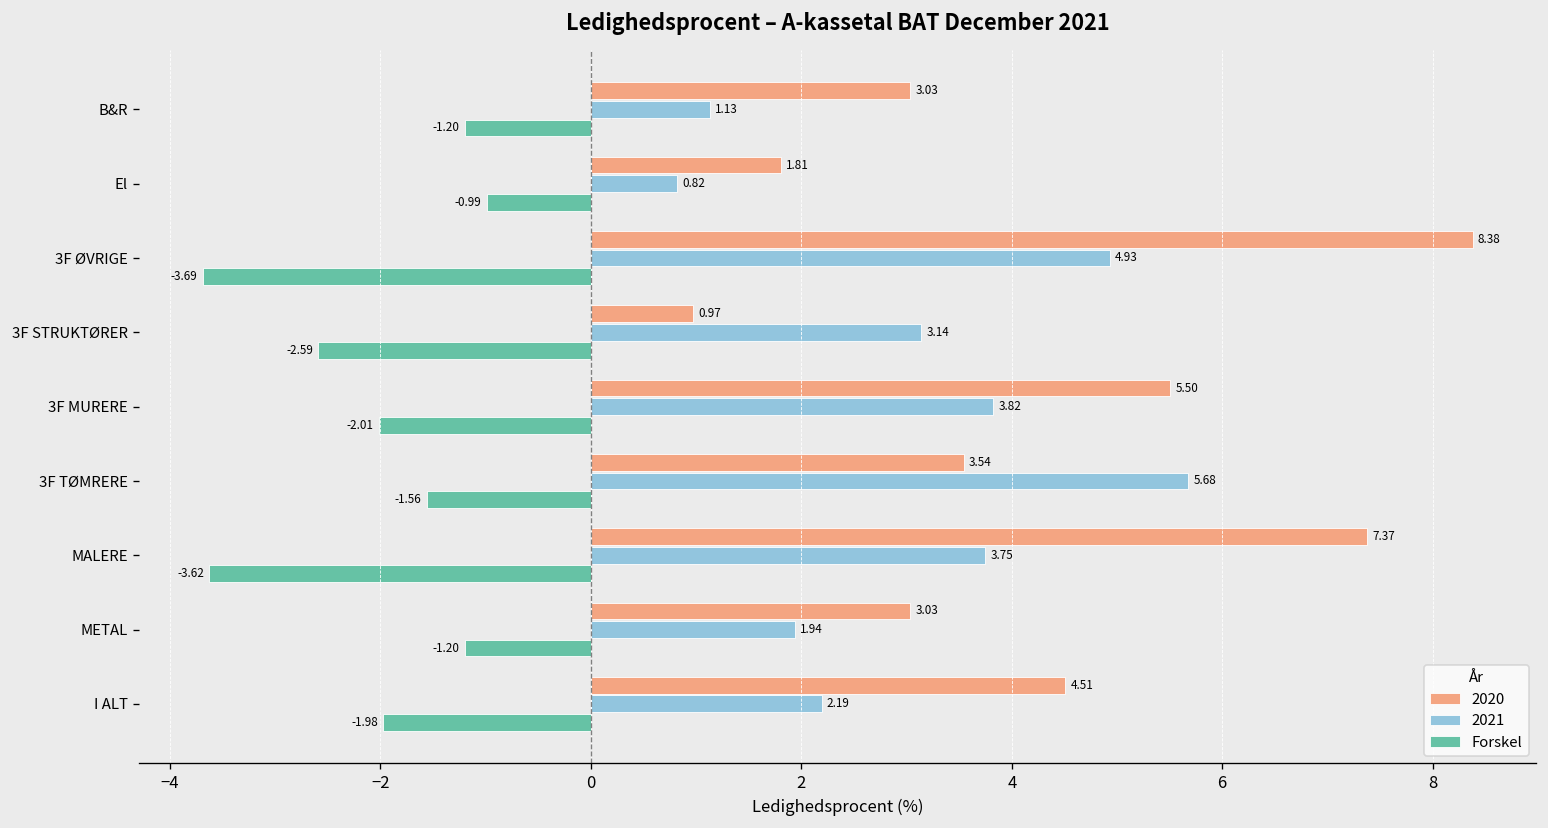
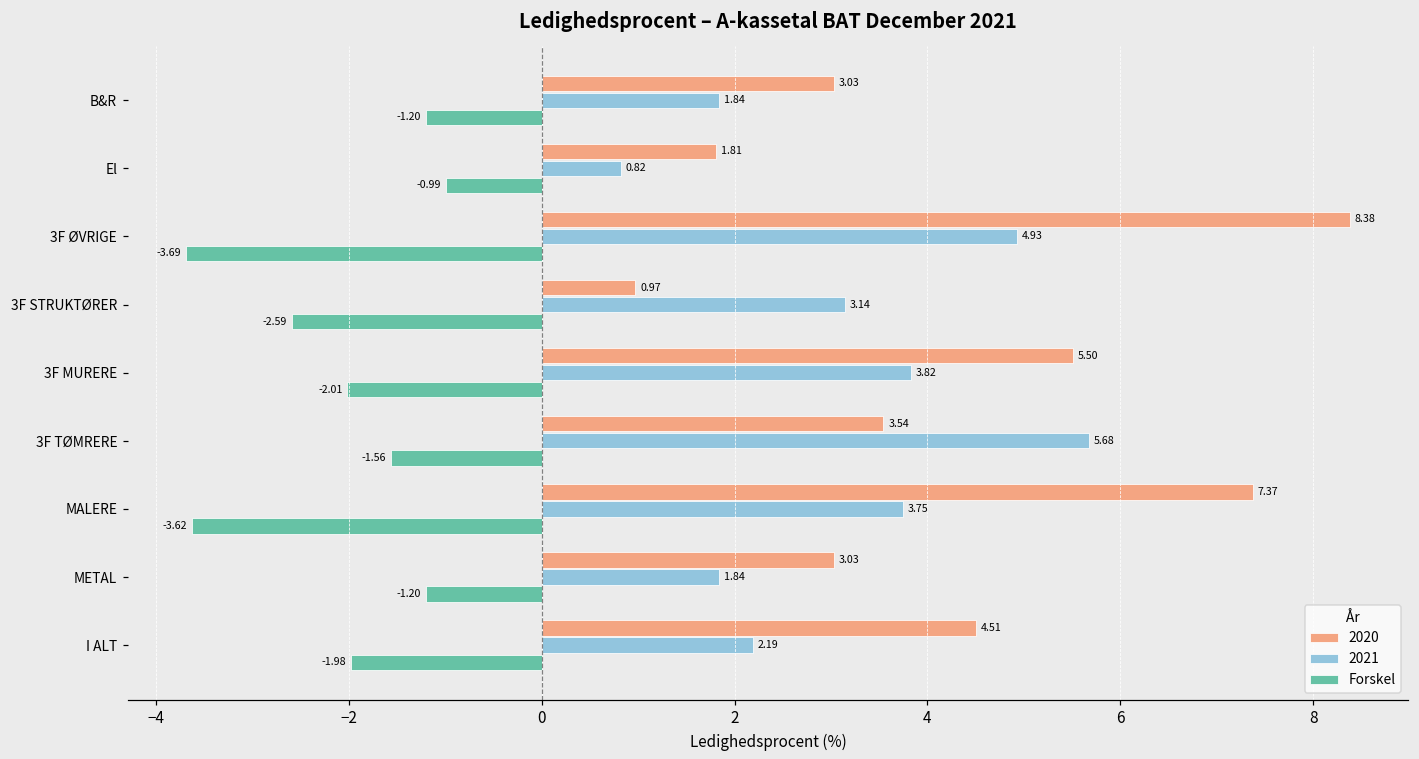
2021, B&R: 1.13 -> 1.84
2021, METAL: 1.94 -> 1.84
